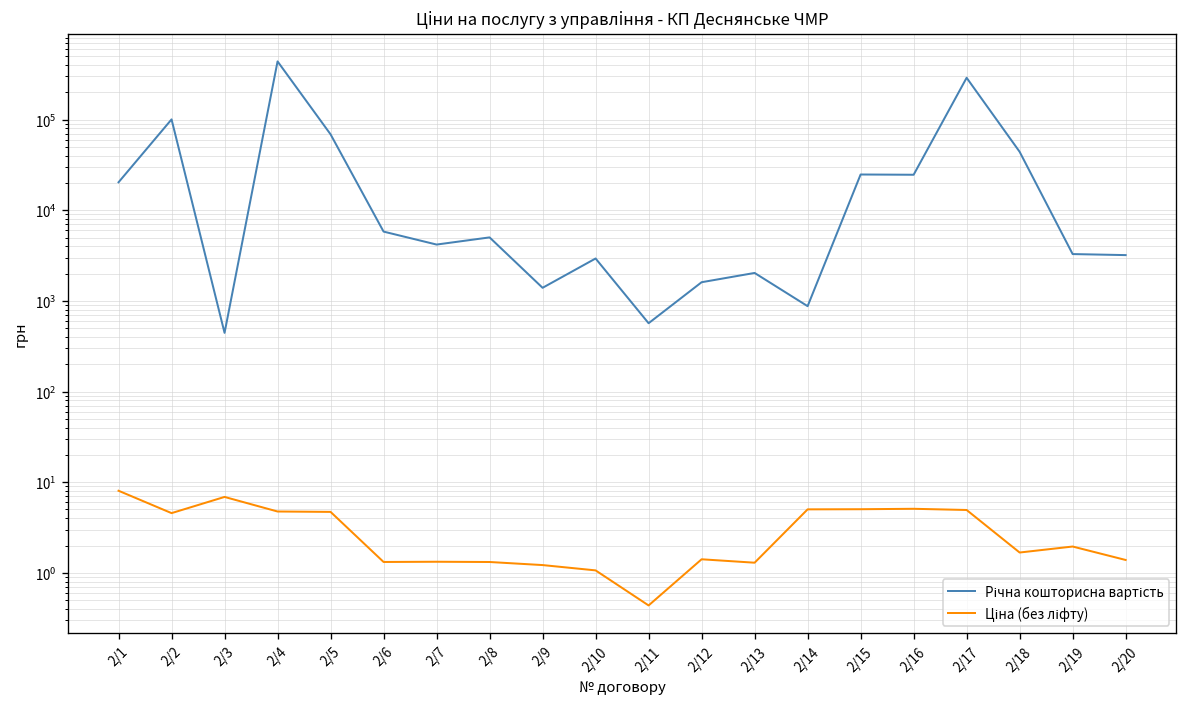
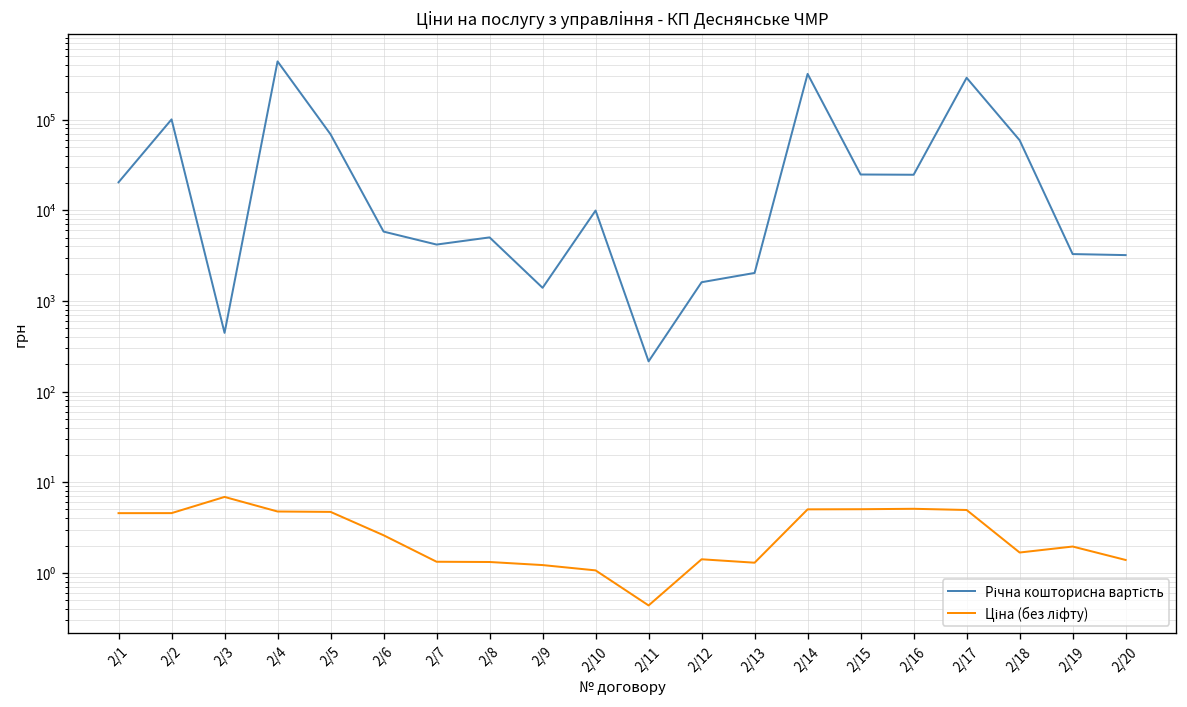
Ціна (без ліфту), 2/1: 8 -> 5
Ціна (без ліфту), 2/6: 1.3 -> 2.6
Річна кошторисна вартість, 2/10: 2900 -> 10000
Річна кошторисна вартість, 2/11: 600 -> 220
Річна кошторисна вартість, 2/14: 900 -> 320000
Річна кошторисна вартість, 2/18: 40000 -> 60000
